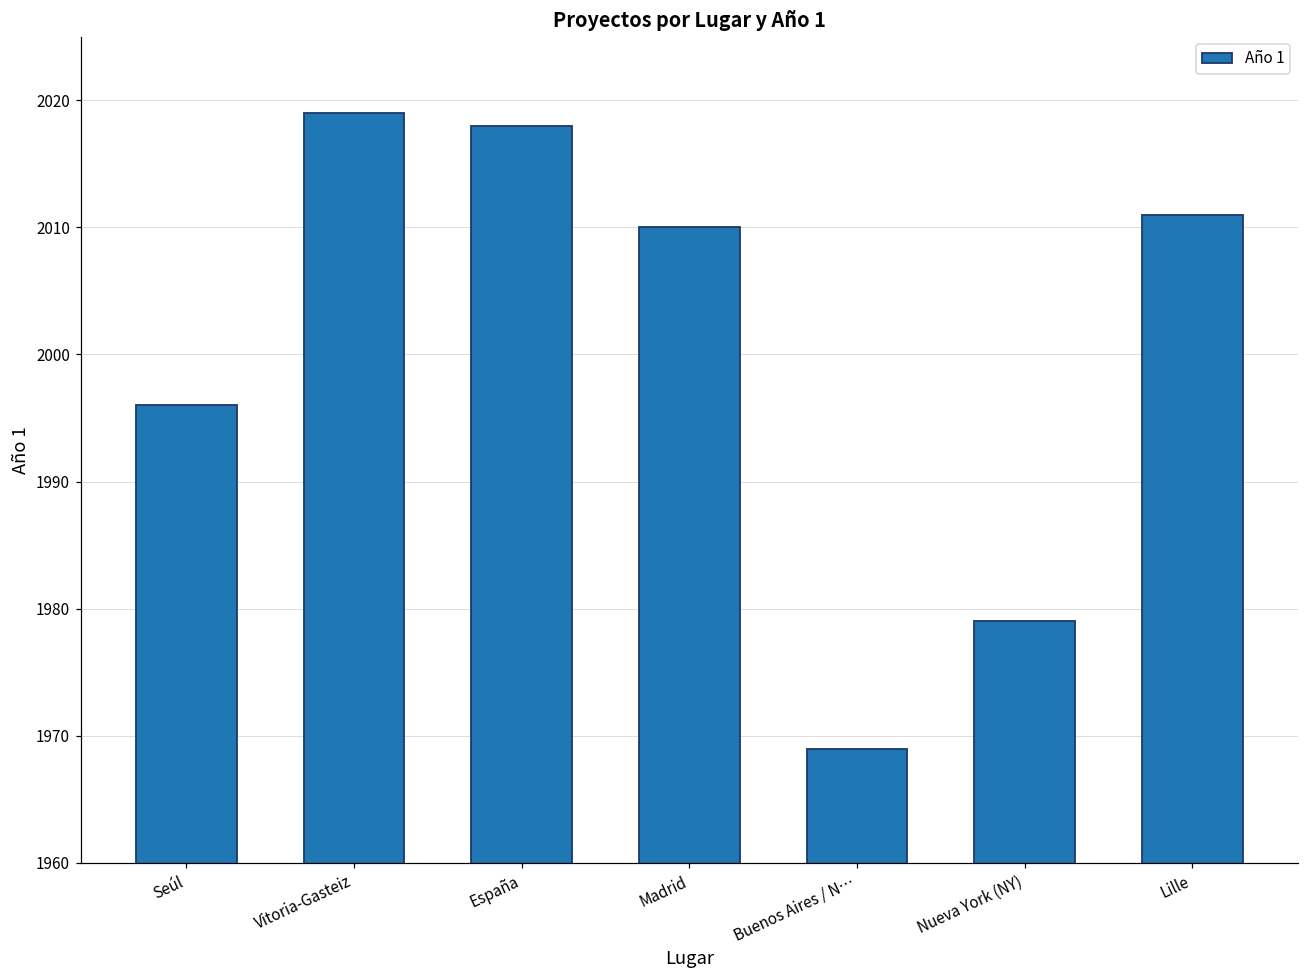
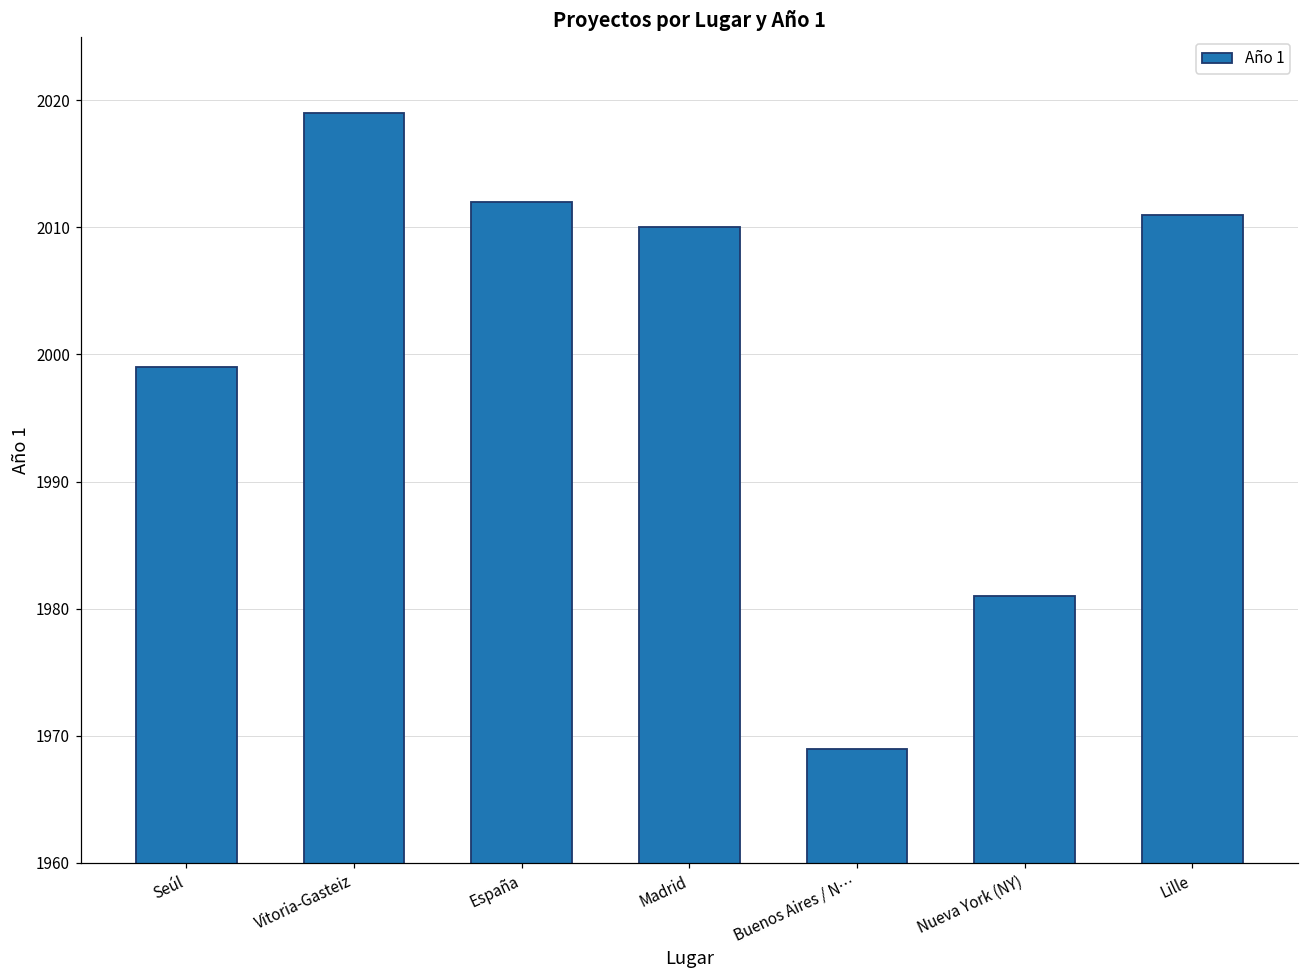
Seúl: 1996 -> 1999
España: 2018 -> 2012
Nueva York (NY): 1979 -> 1981
